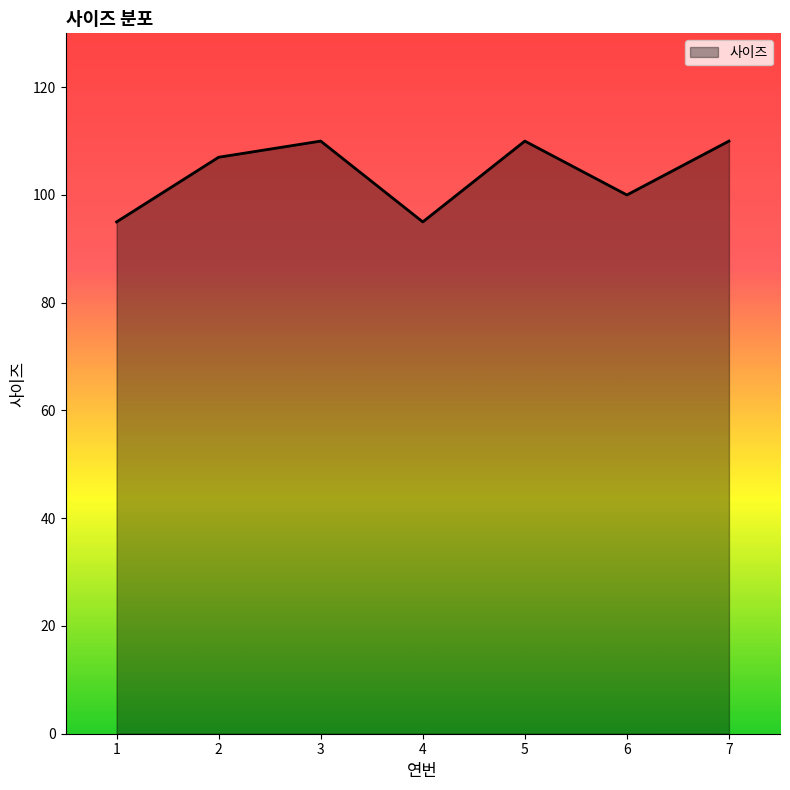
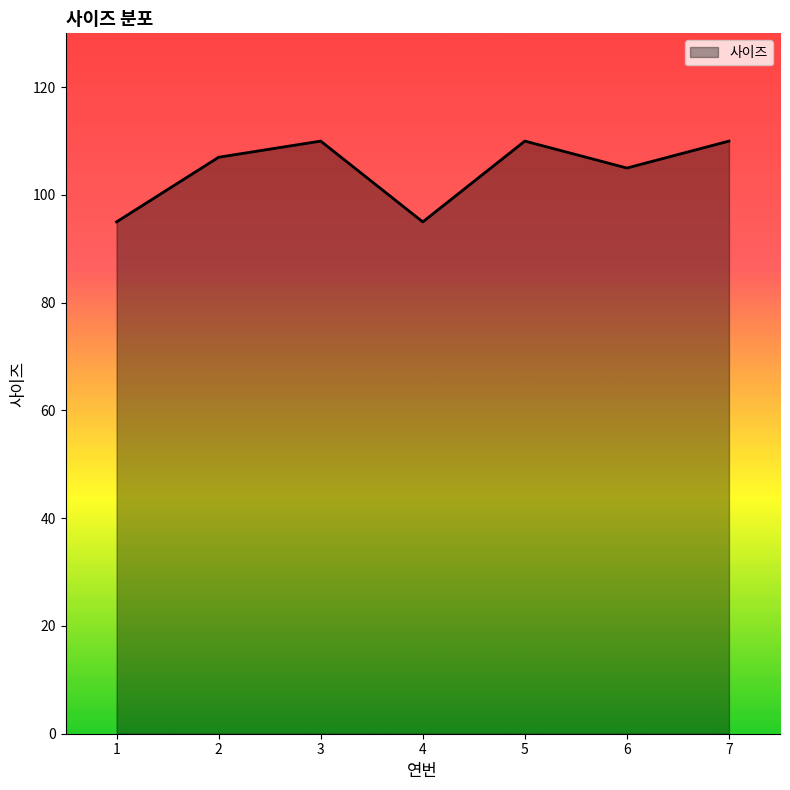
6: 100 -> 105
